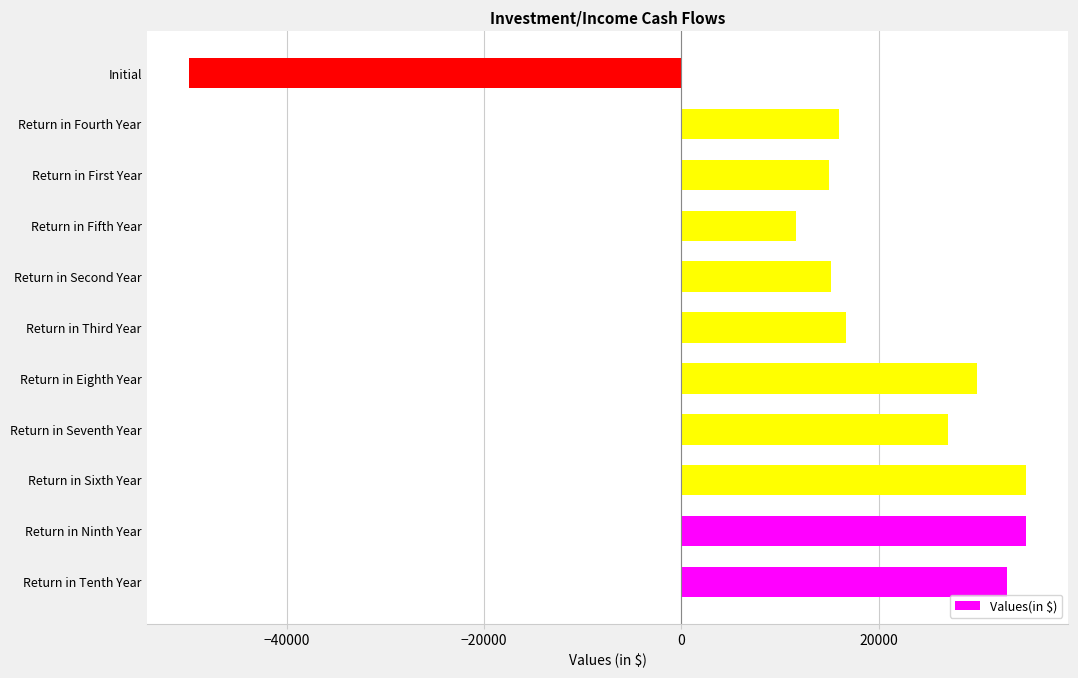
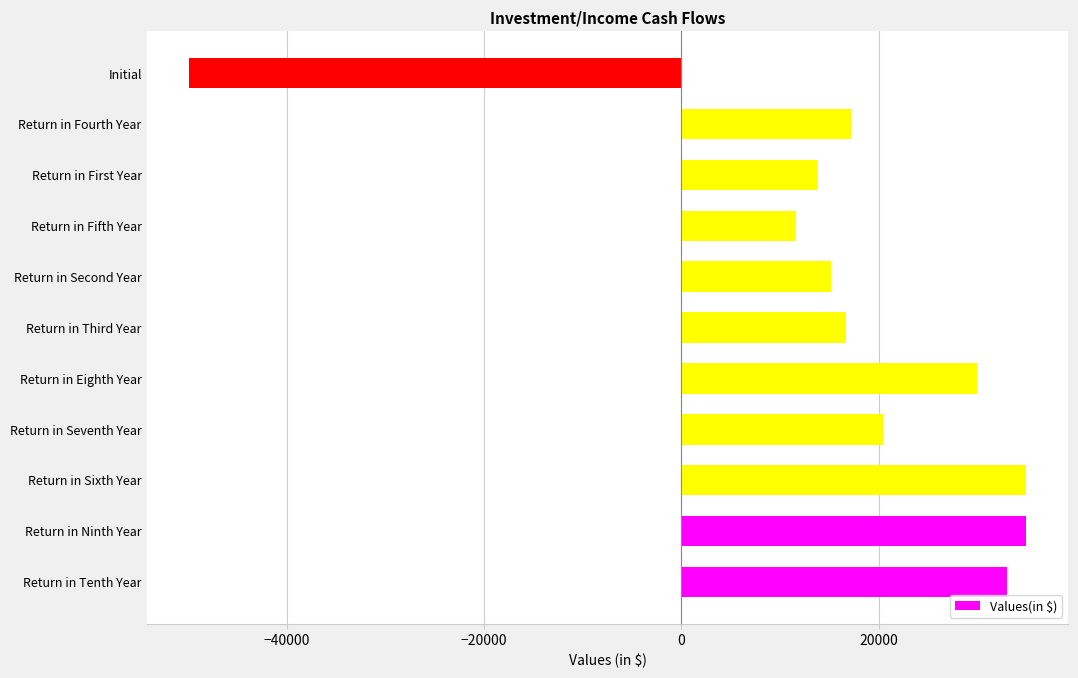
Return in Fourth Year: 16000 -> 17000
Return in First Year: 15000 -> 14000
Return in Seventh Year: 27000 -> 20000
